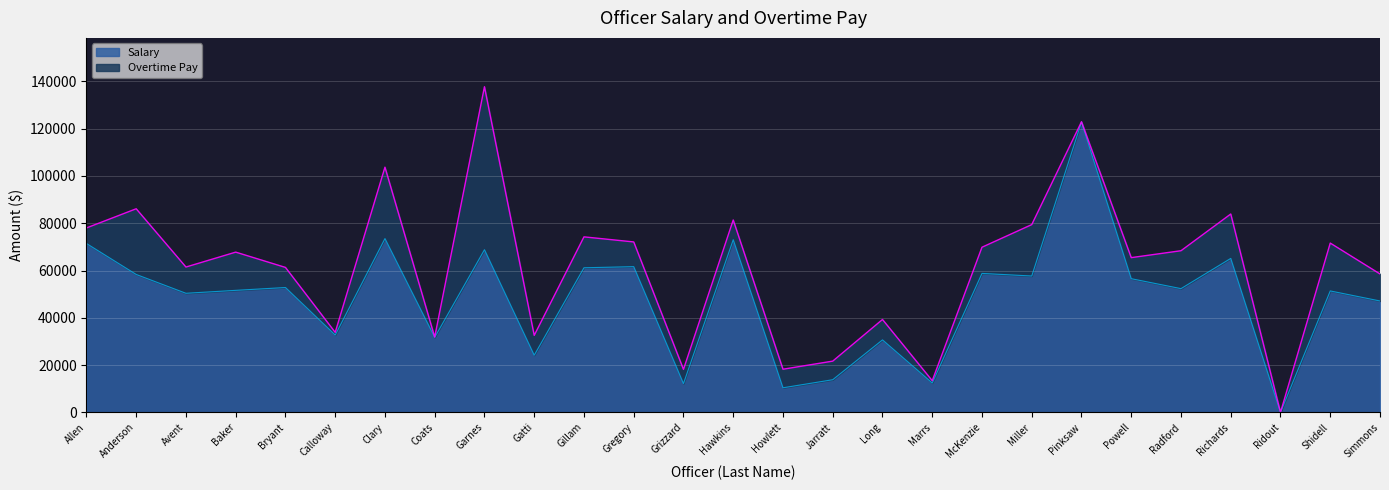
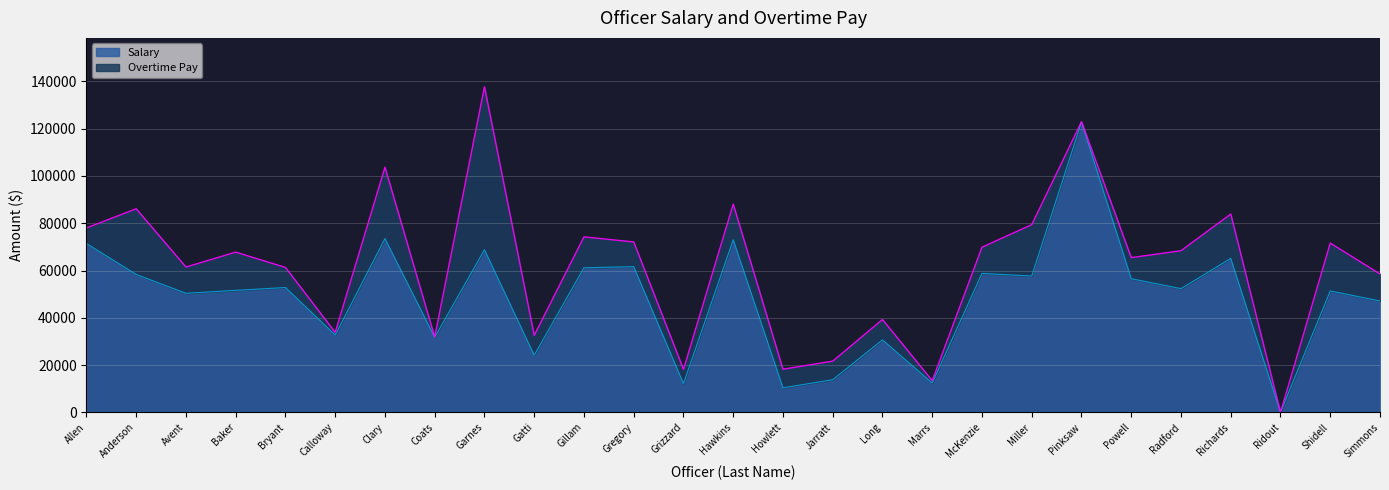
Overtime Pay, Hawkins: 8000 -> 15000
